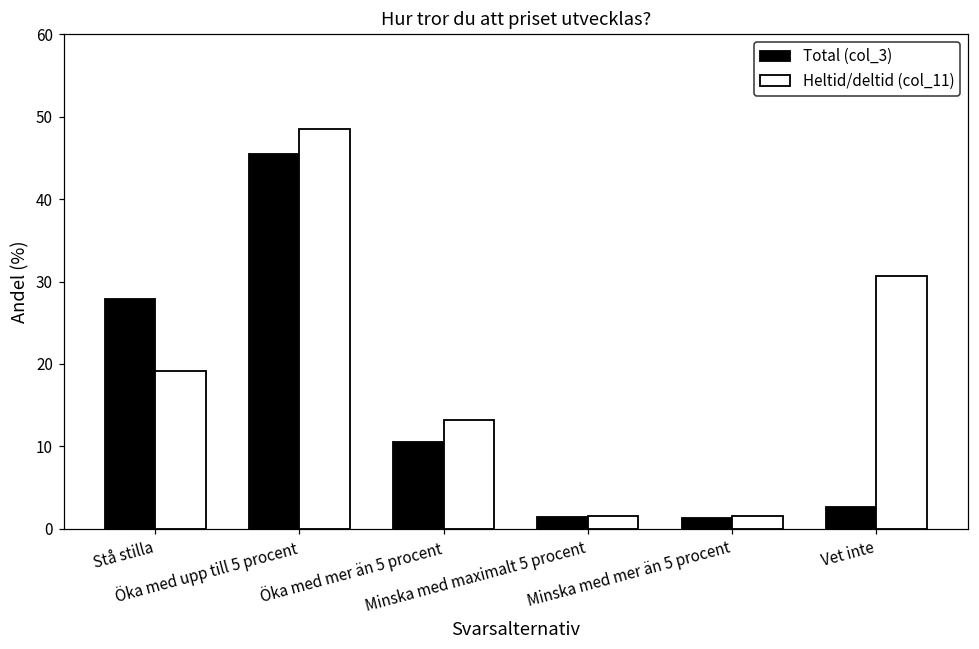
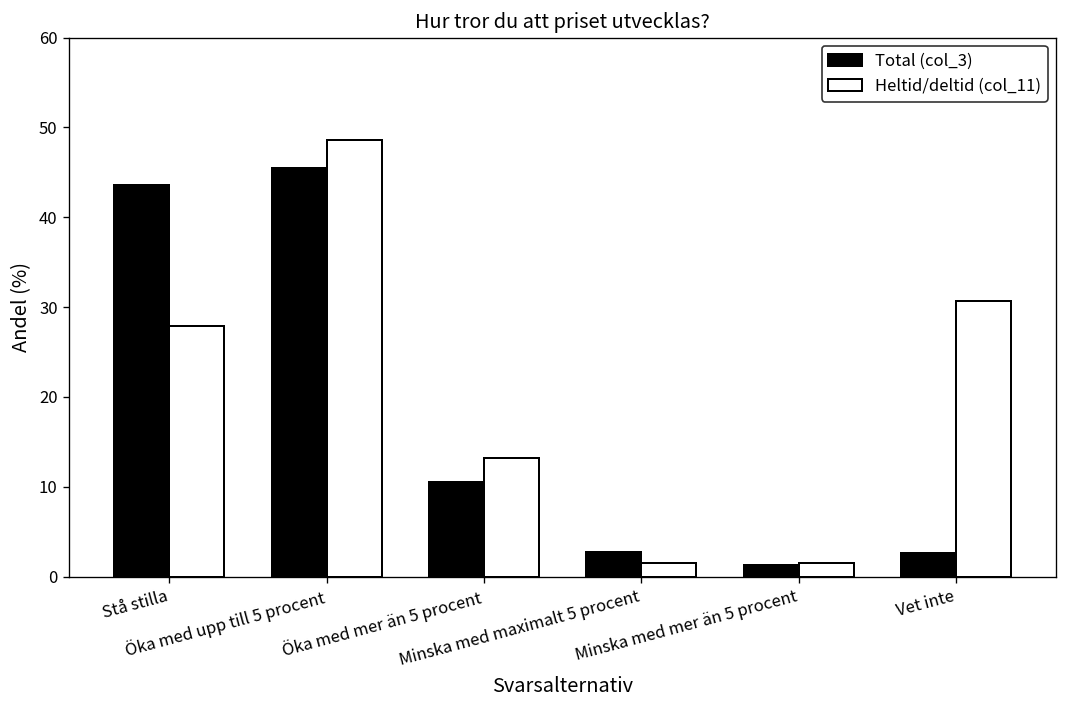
Total (col_3), Stå stilla: 28 -> 44
Heltid/deltid (col_11), Stå stilla: 19 -> 28
Total (col_3), Minska med maximalt 5 procent: 1 -> 3
